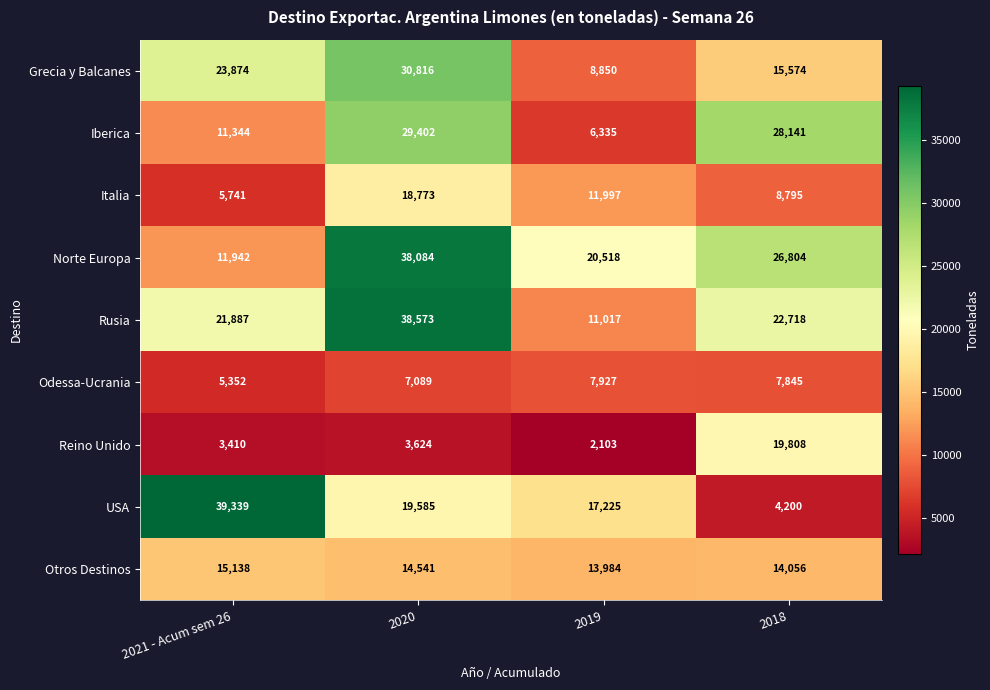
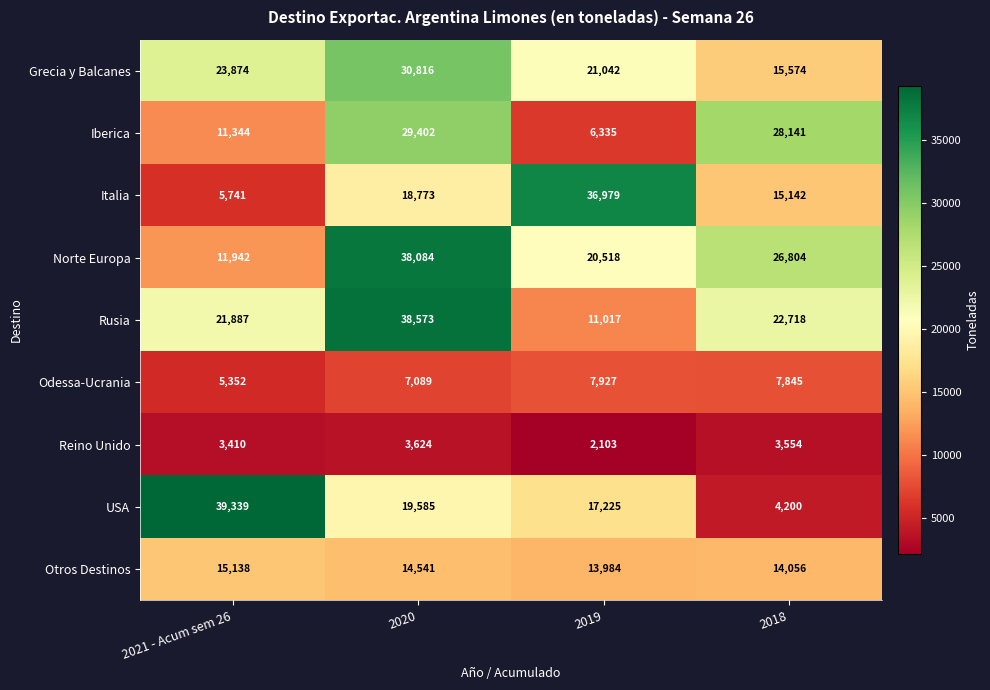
Grecia y Balcanes, 2019: 8,850 -> 21,042
Italia, 2019: 11,997 -> 36,979
Italia, 2018: 8,795 -> 15,142
Reino Unido, 2018: 19,808 -> 3,554
